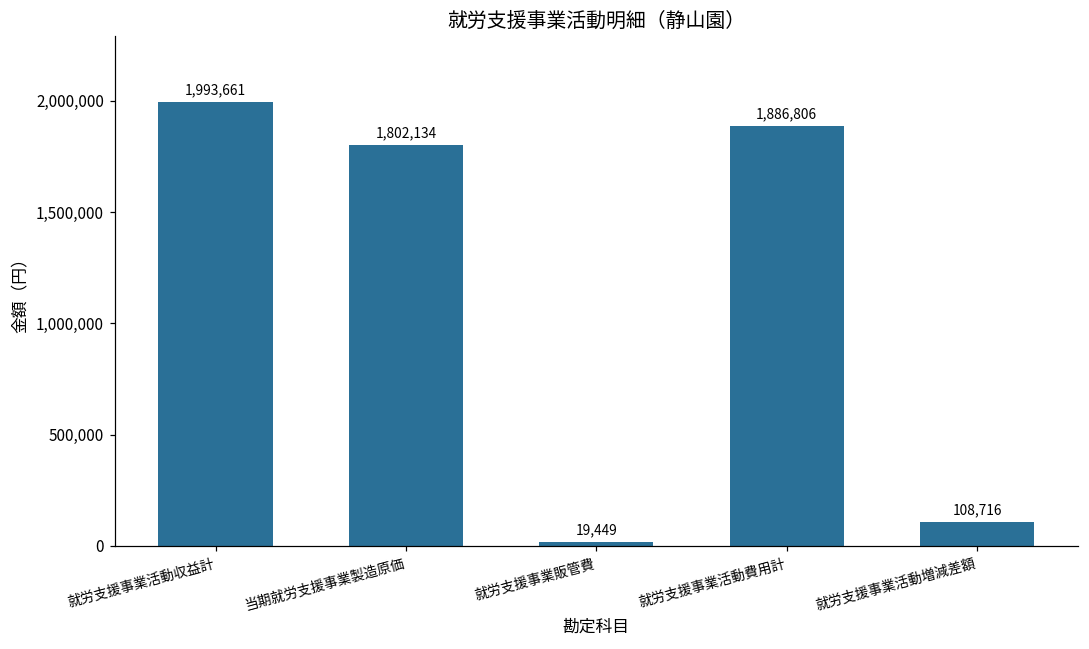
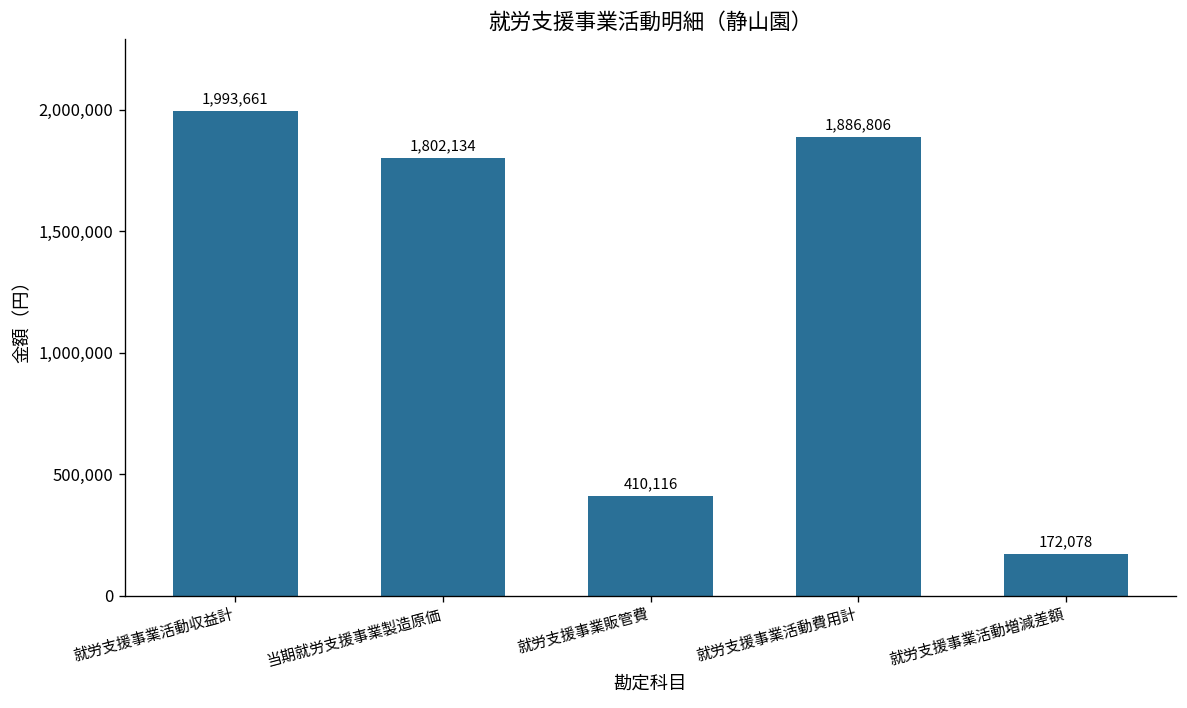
就労支援事業販管費: 19,449 -> 410,116
就労支援事業活動増減差額: 108,716 -> 172,078
